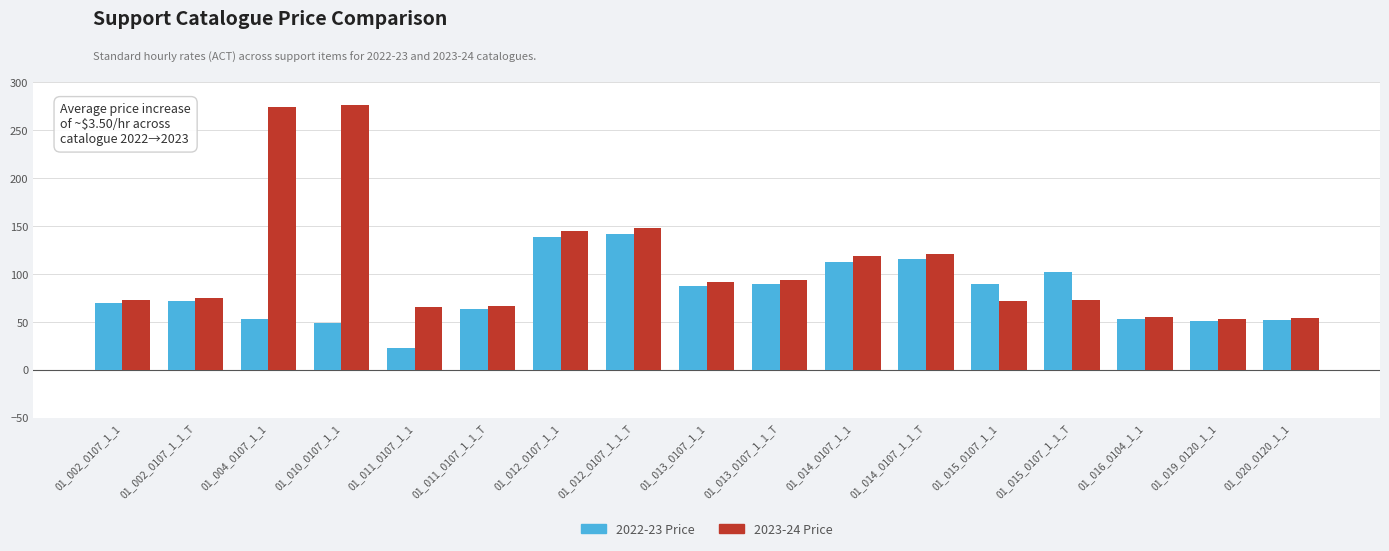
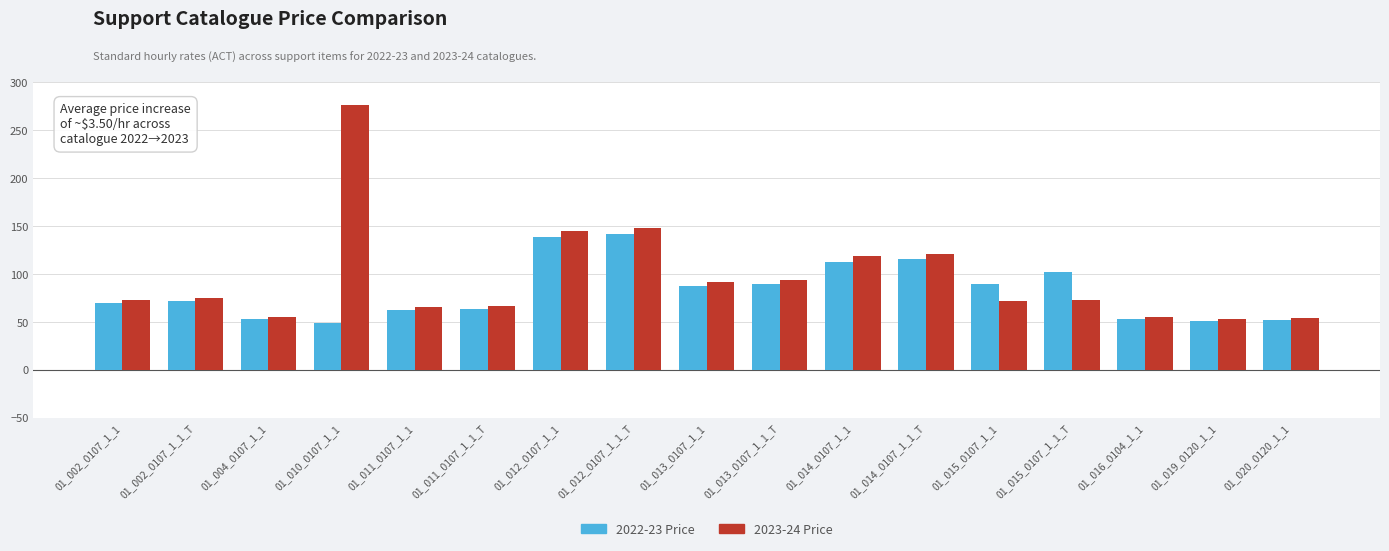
2023-24 Price, 01_004_0107_1_1: 270 -> 60
2022-23 Price, 01_011_0107_1_1: 20 -> 60
